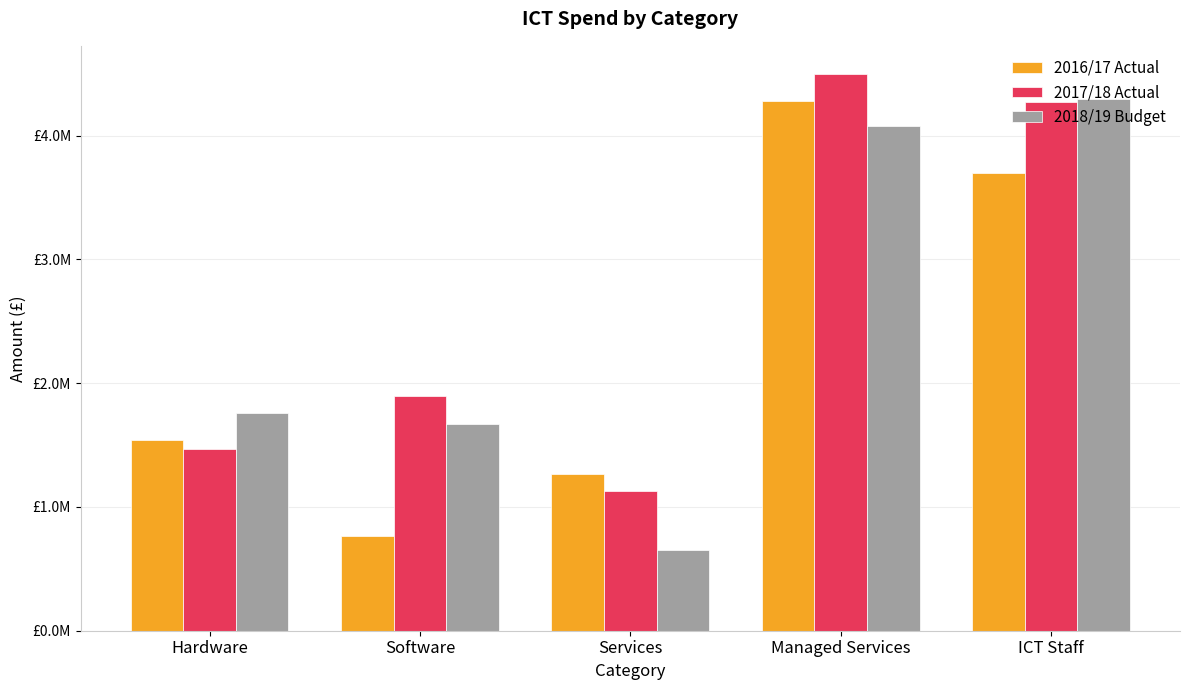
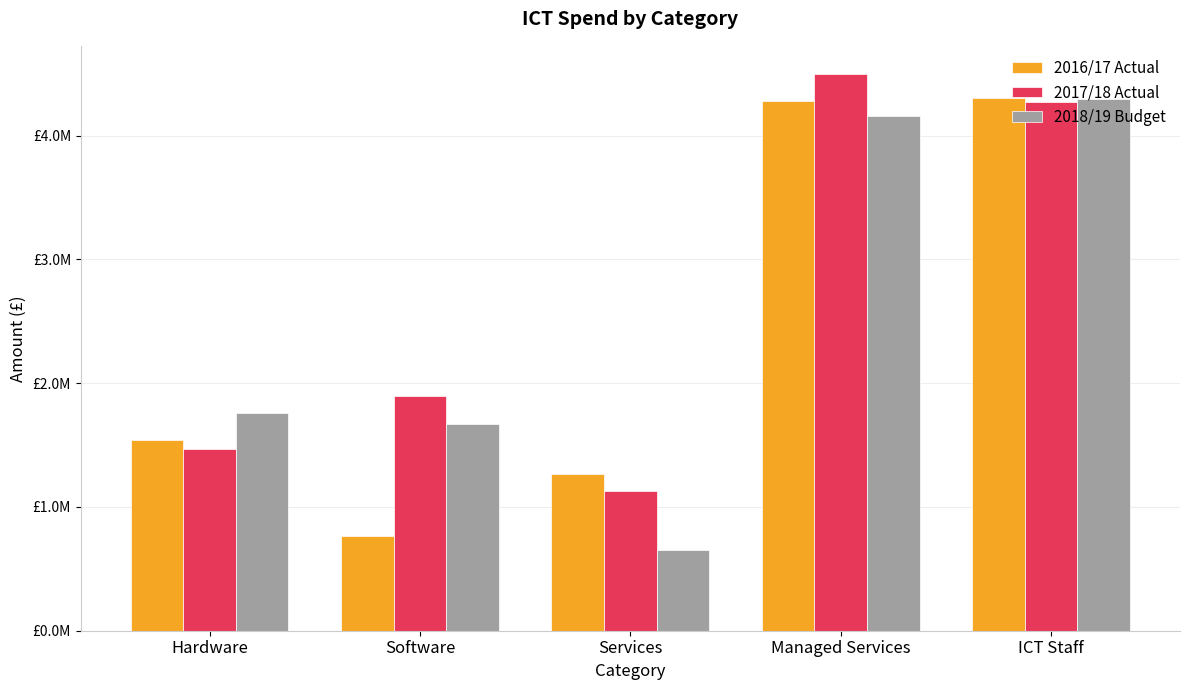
2018/19 Budget, Managed Services: £4080000 -> £4160000
2016/17 Actual, ICT Staff: £3700000 -> £4300000
